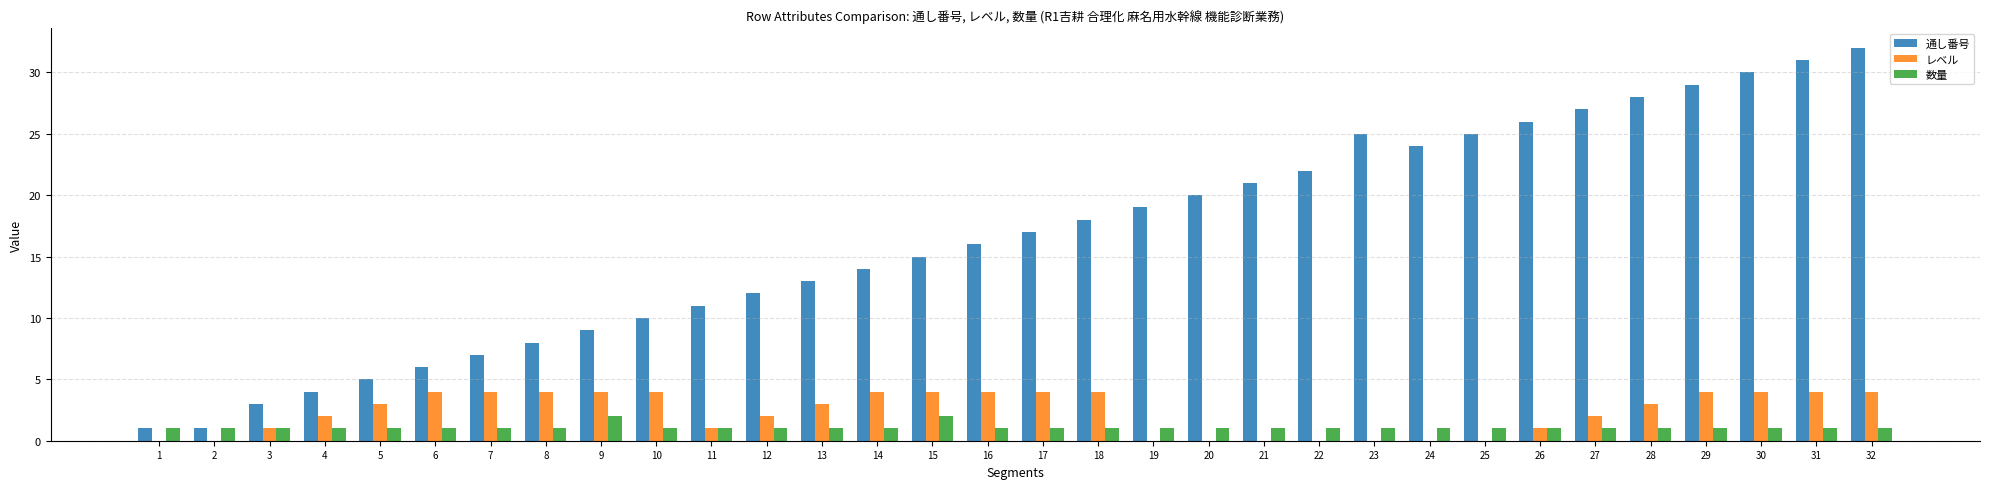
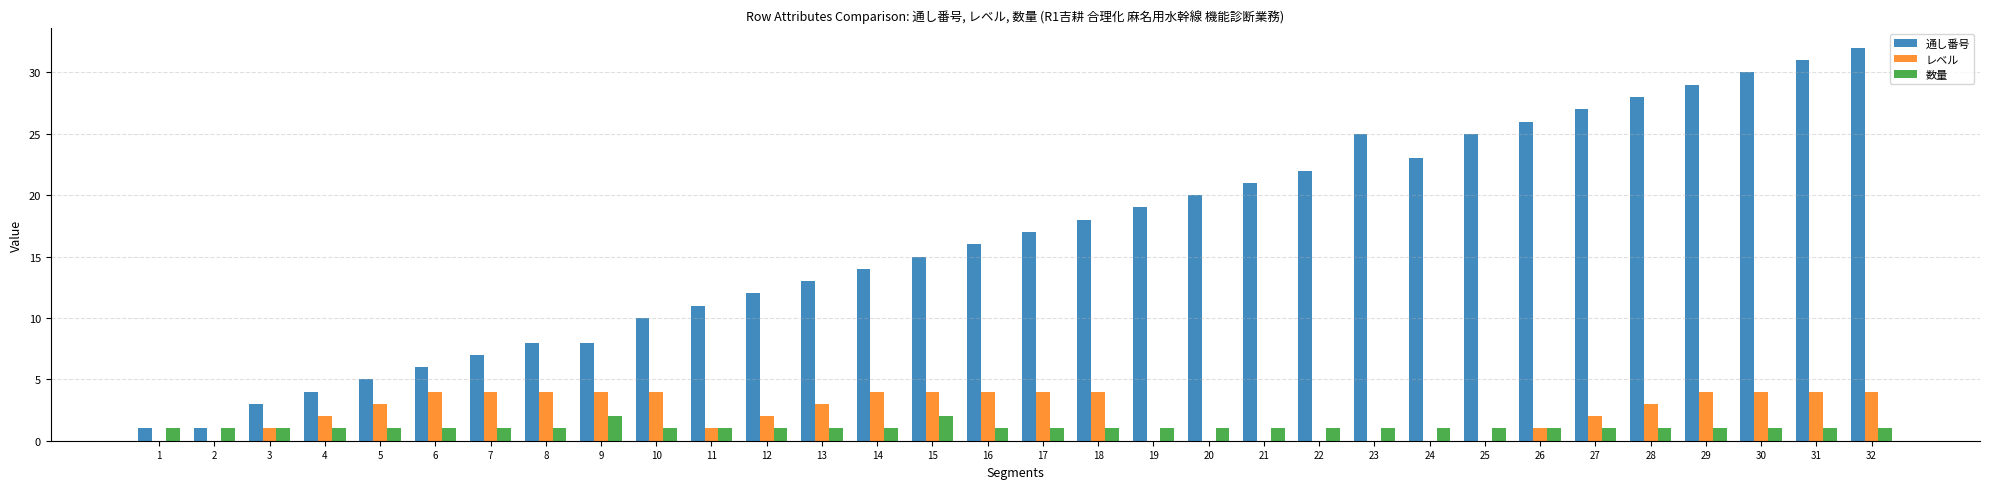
通し番号, 9: 9 -> 8
通し番号, 24: 24 -> 23
